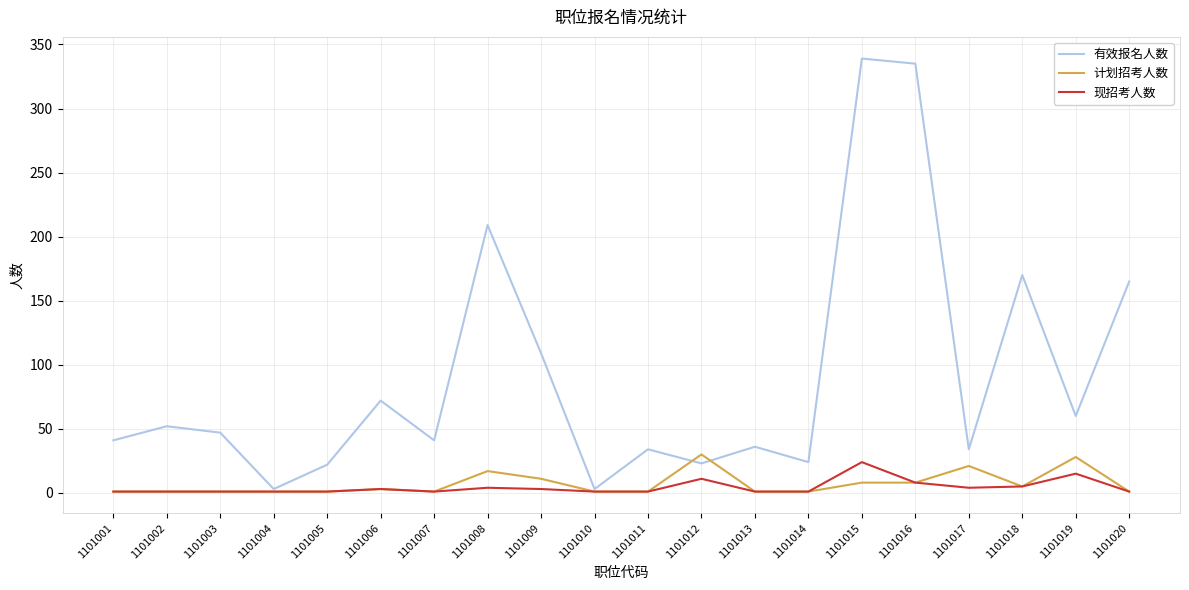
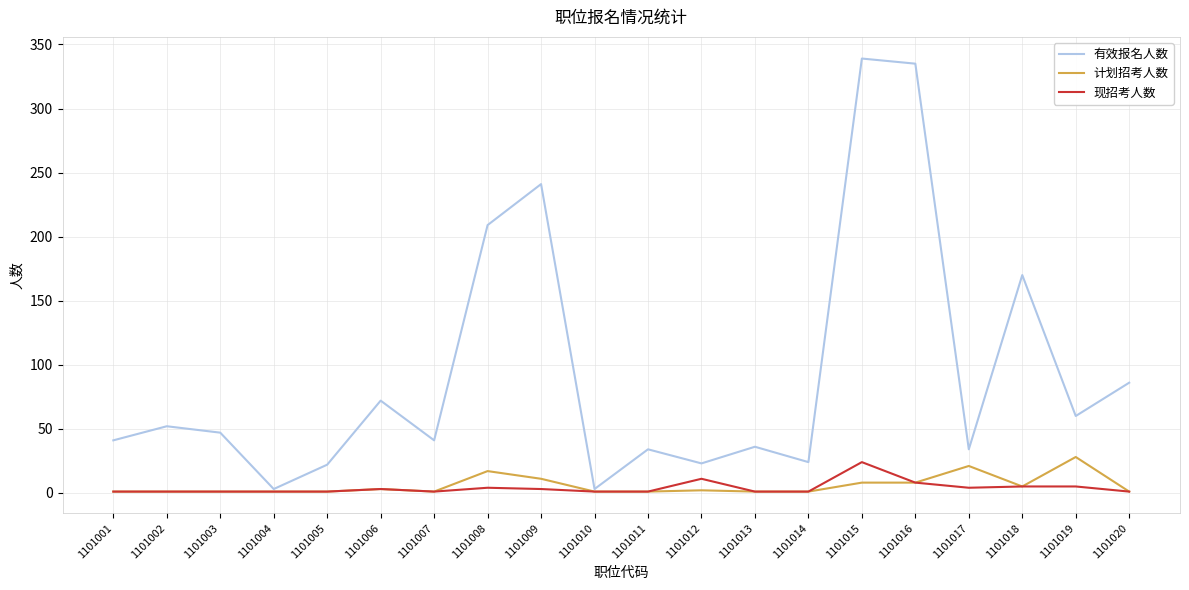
有效报名人数, 1101009: 109 -> 241
计划招考人数, 1101012: 30 -> 2
现招考人数, 1101019: 15 -> 5
有效报名人数, 1101020: 165 -> 86
